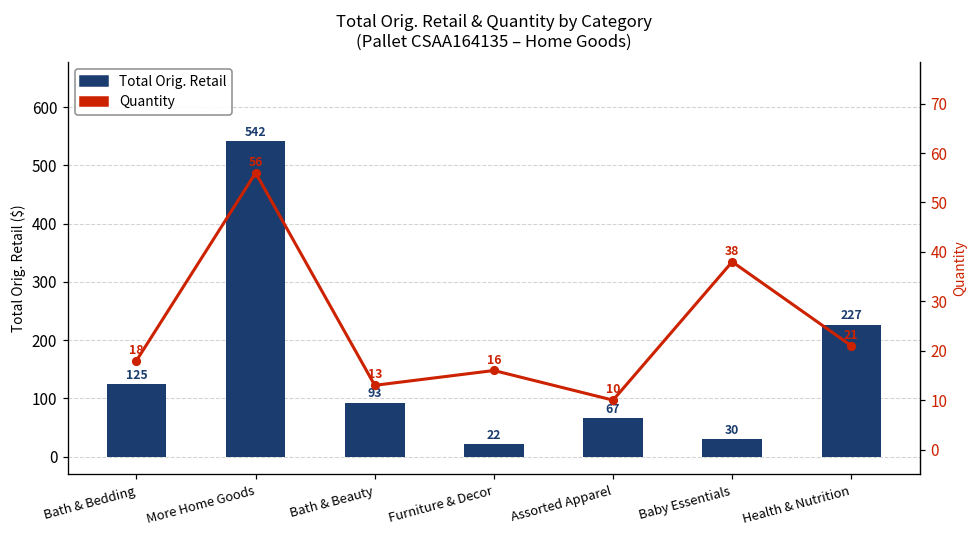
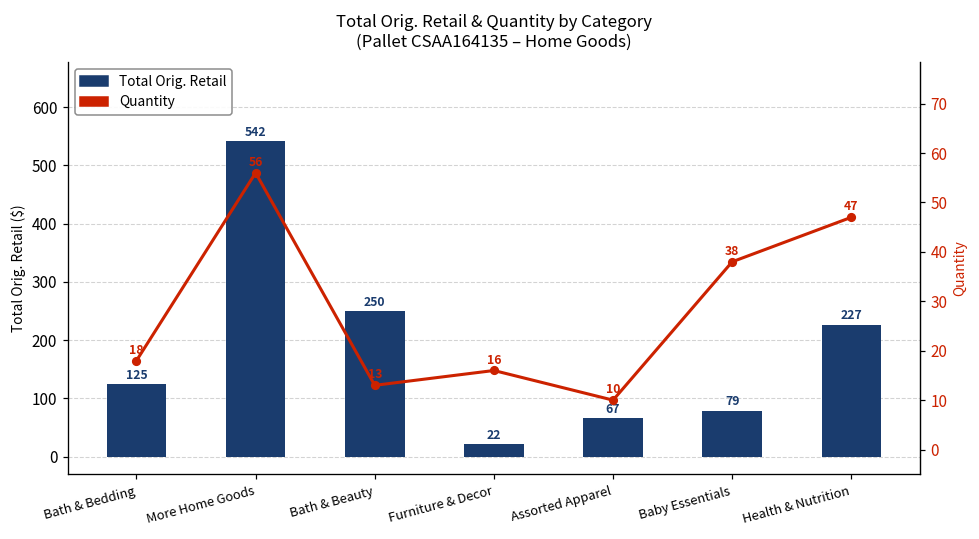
Total Orig. Retail, Bath & Beauty: 93 -> 250
Total Orig. Retail, Baby Essentials: 30 -> 79
Quantity, Health & Nutrition: 21 -> 47
